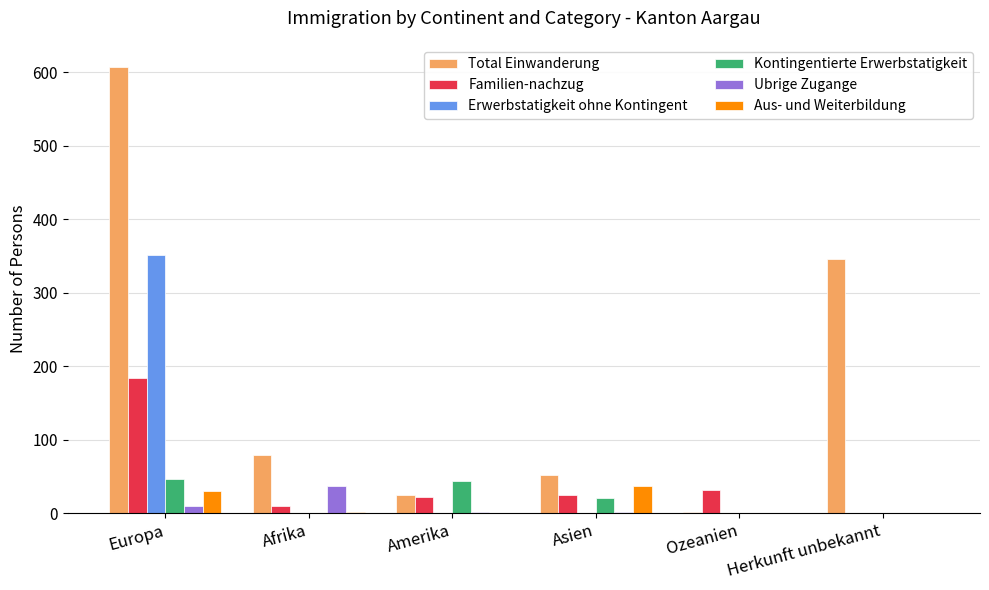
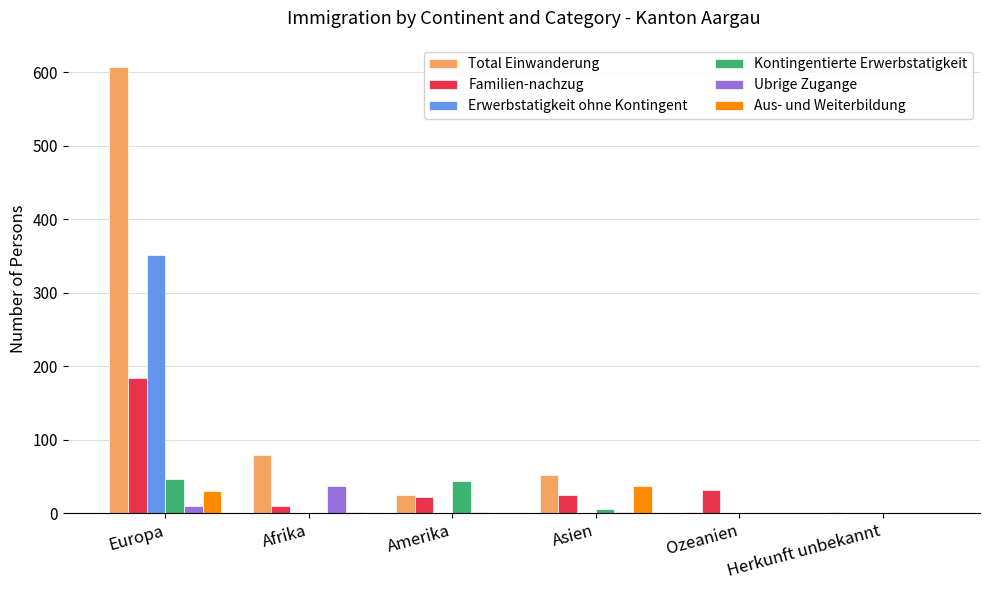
Kontingentierte Erwerbstatigkeit, Asien: 20 -> 10
Total Einwanderung, Herkunft unbekannt: 350 -> 0
